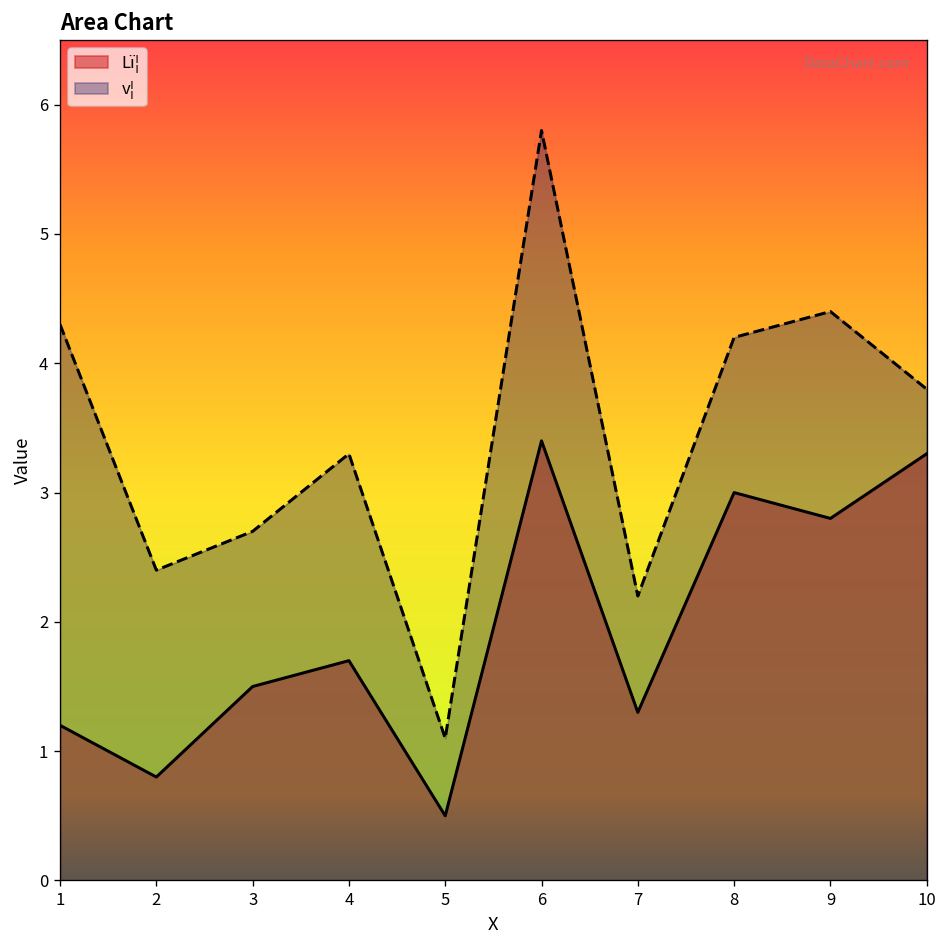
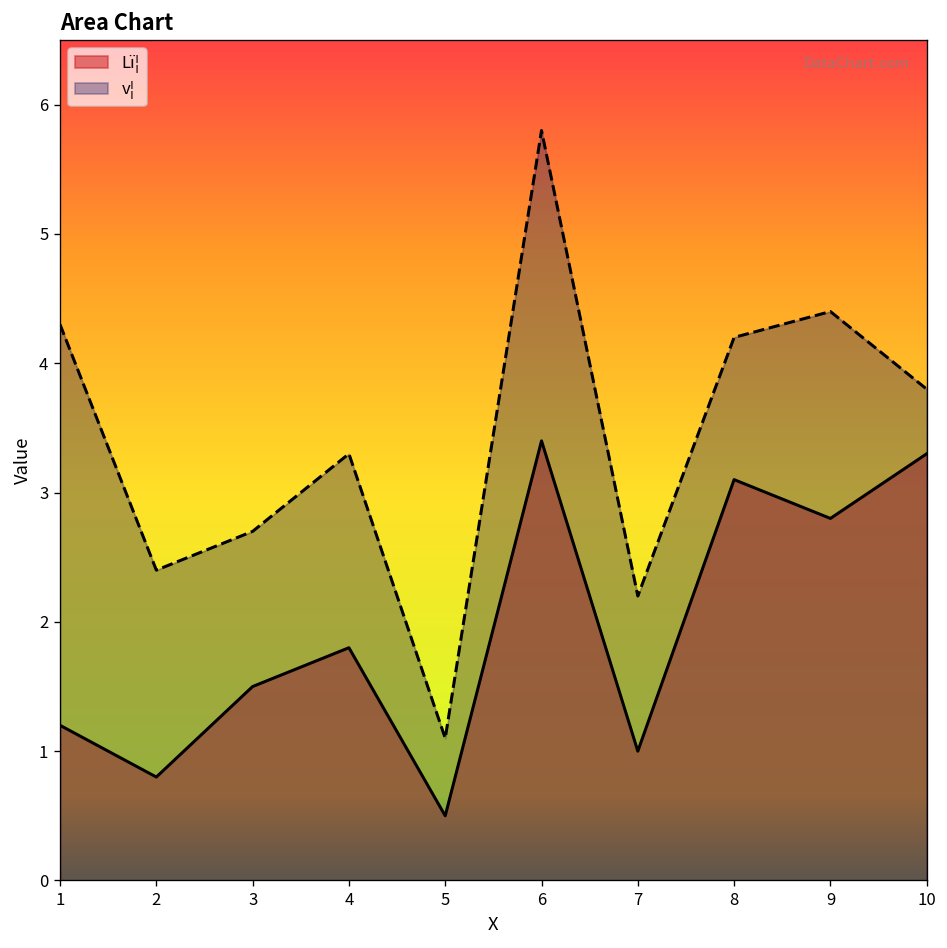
Lï¦, 4: 1.7 -> 1.8
Lï¦, 7: 1.3 -> 1.0
Lï¦, 8: 3.0 -> 3.1
